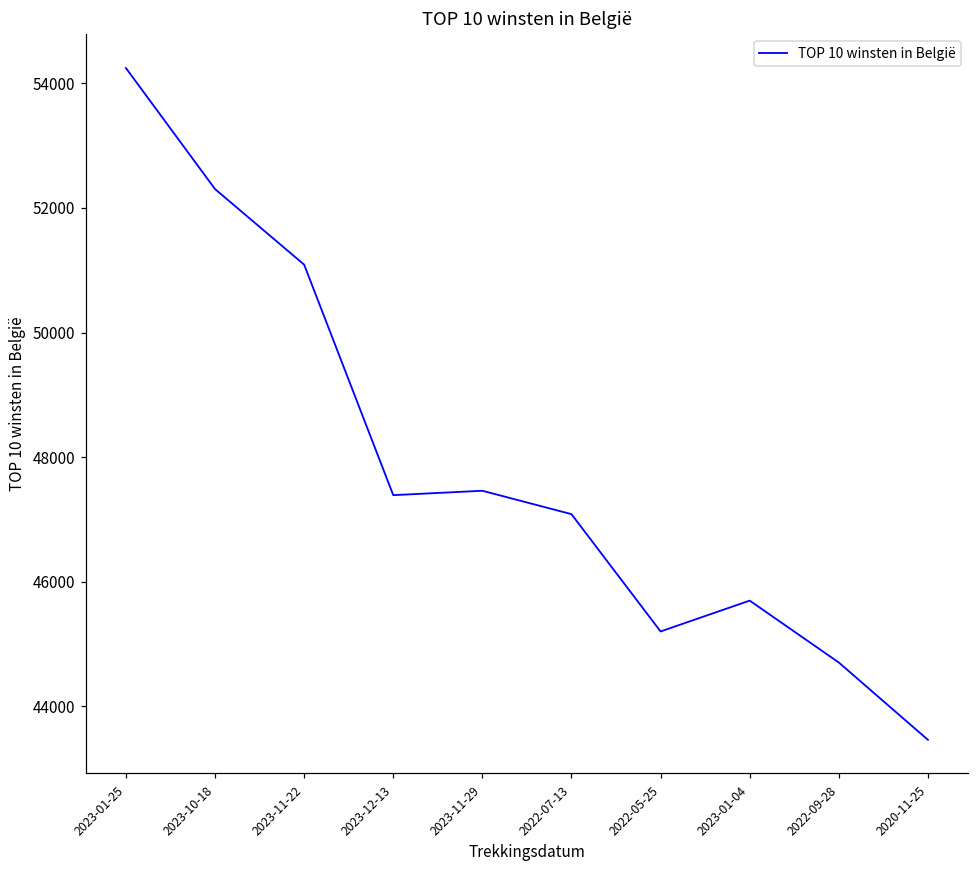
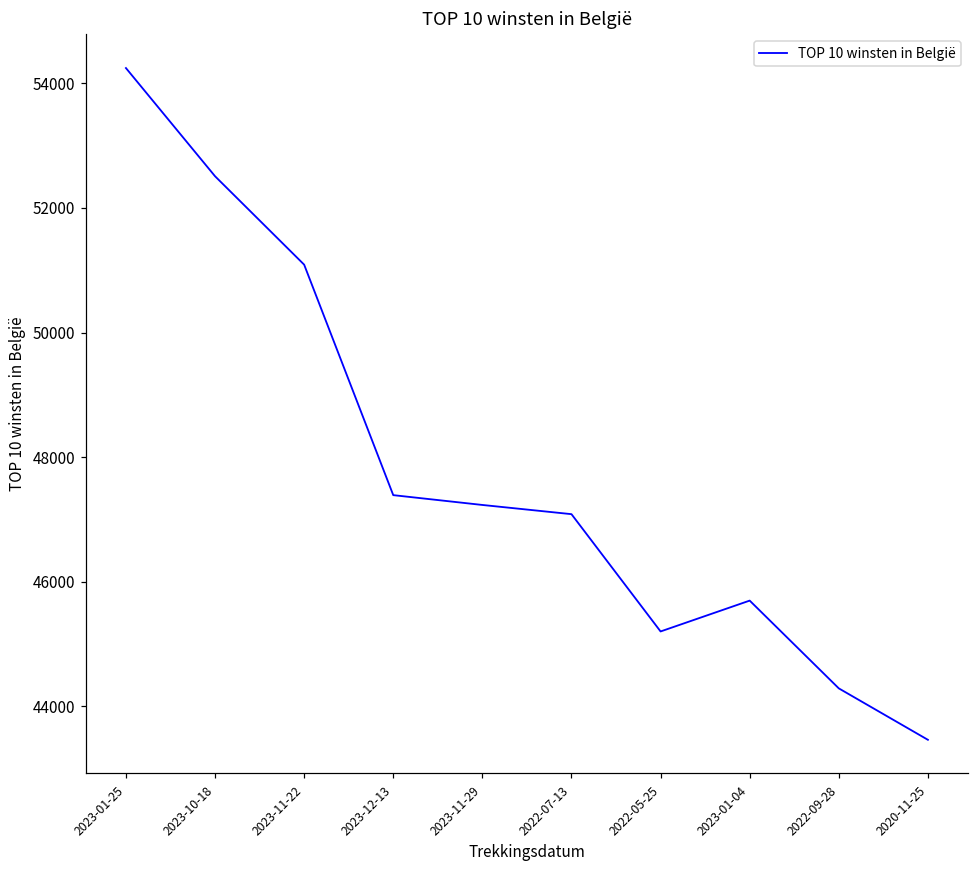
2023-10-18: 52300 -> 52500
2023-11-29: 47500 -> 47200
2022-09-28: 44700 -> 44300
